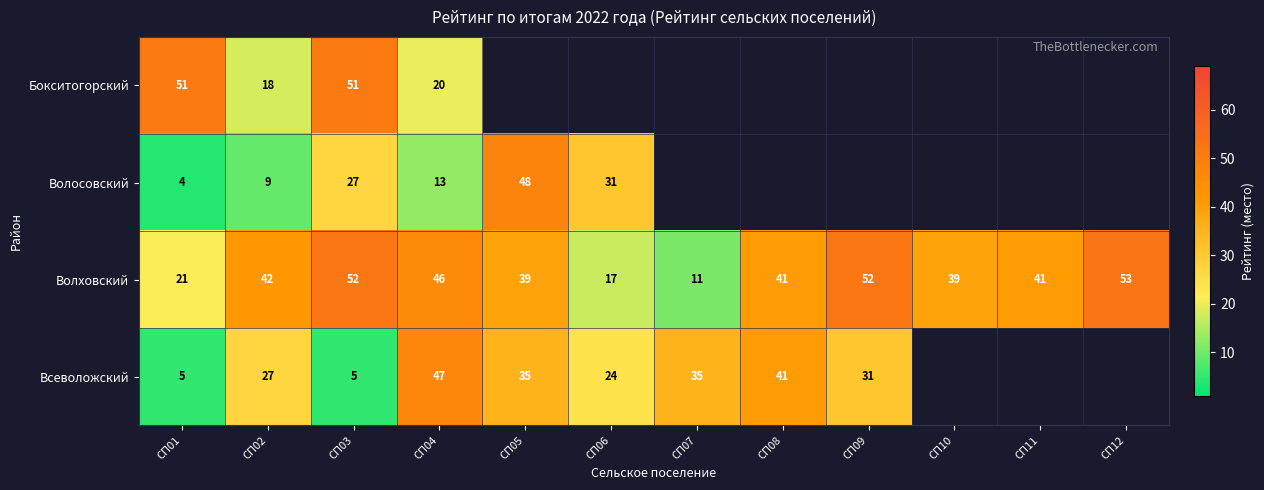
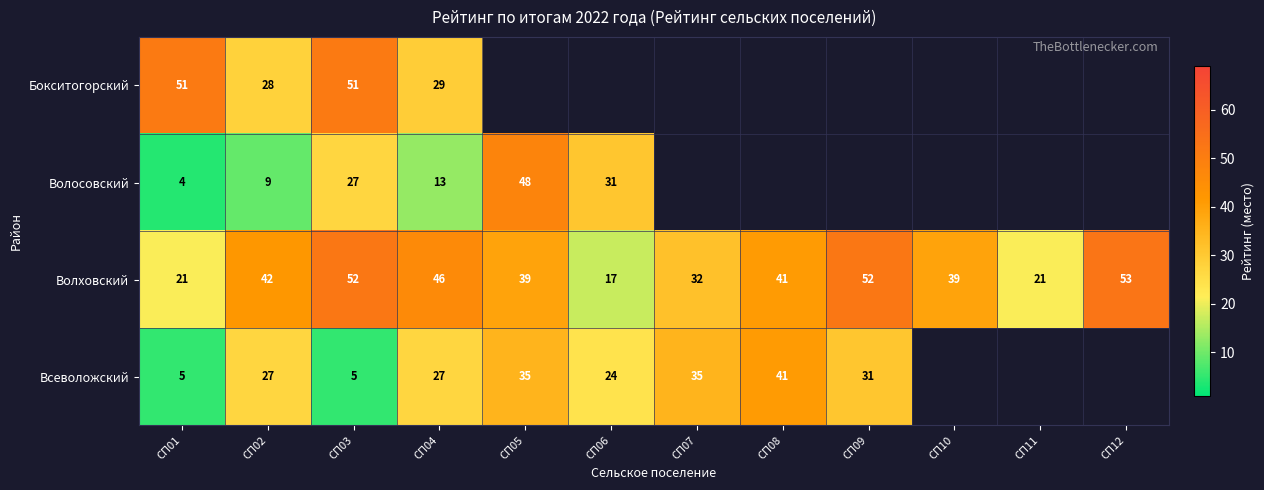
Бокситогорский, СП02: 18 -> 28
Бокситогорский, СП04: 20 -> 29
Волховский, СП07: 11 -> 32
Волховский, СП11: 41 -> 21
Всеволожский, СП04: 47 -> 27
